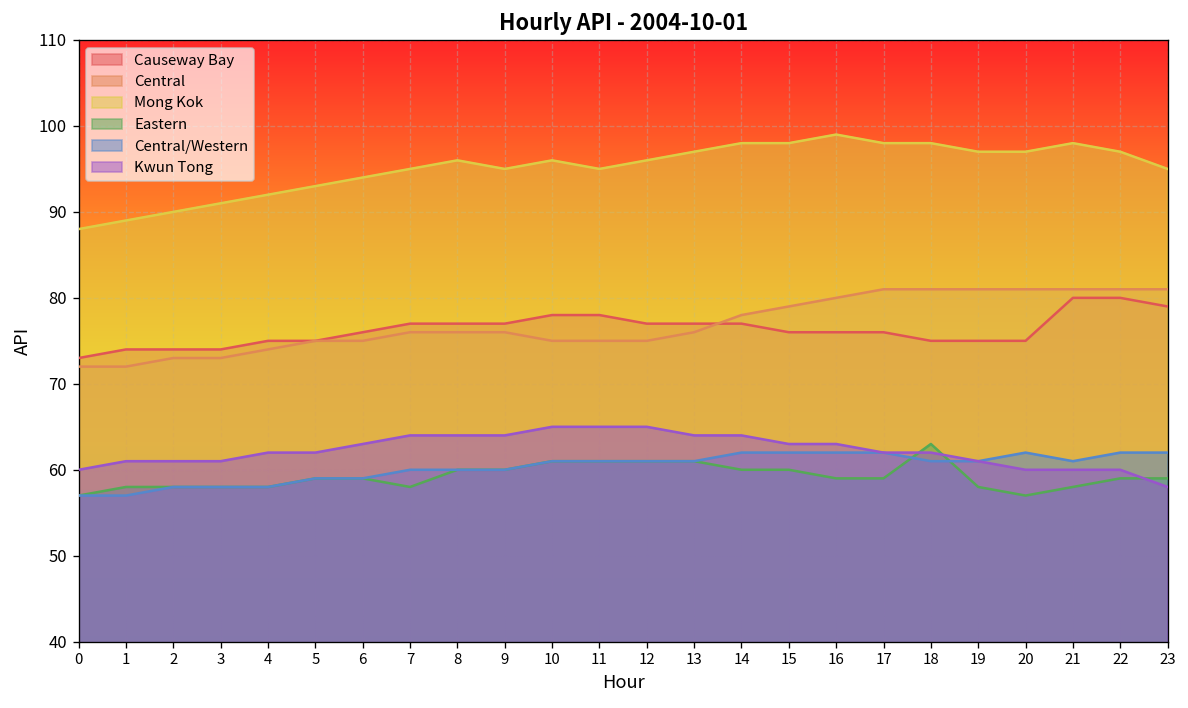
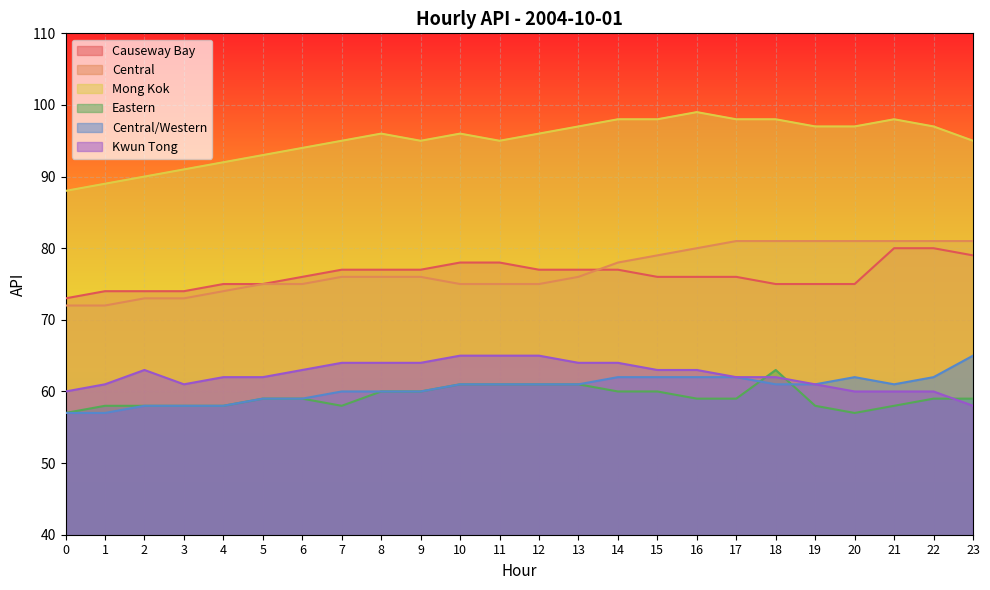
Kwun Tong, 2: 61 -> 63
Central/Western, 23: 62 -> 65
